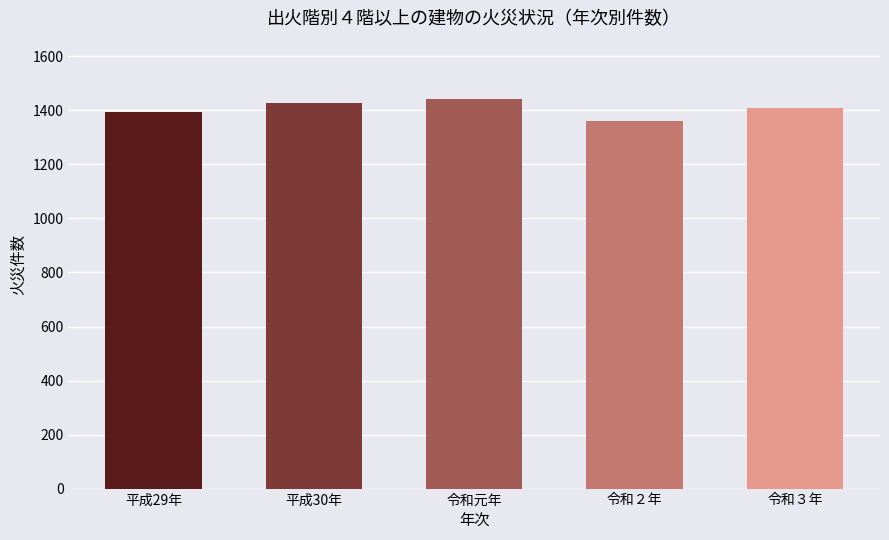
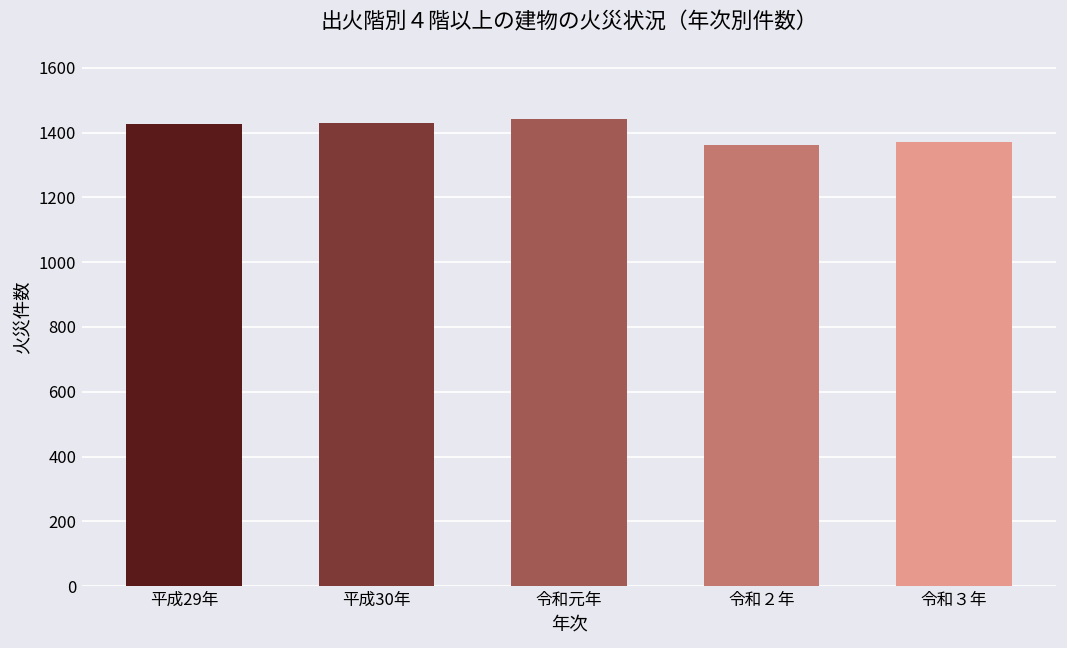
平成29年: 1400 -> 1430
令和３年: 1410 -> 1370
